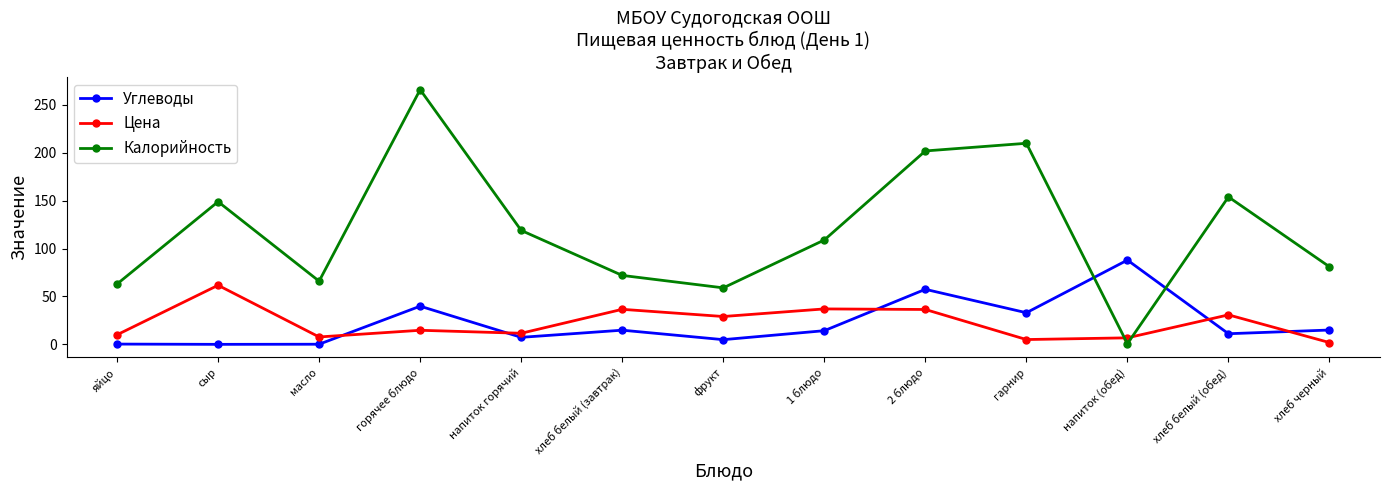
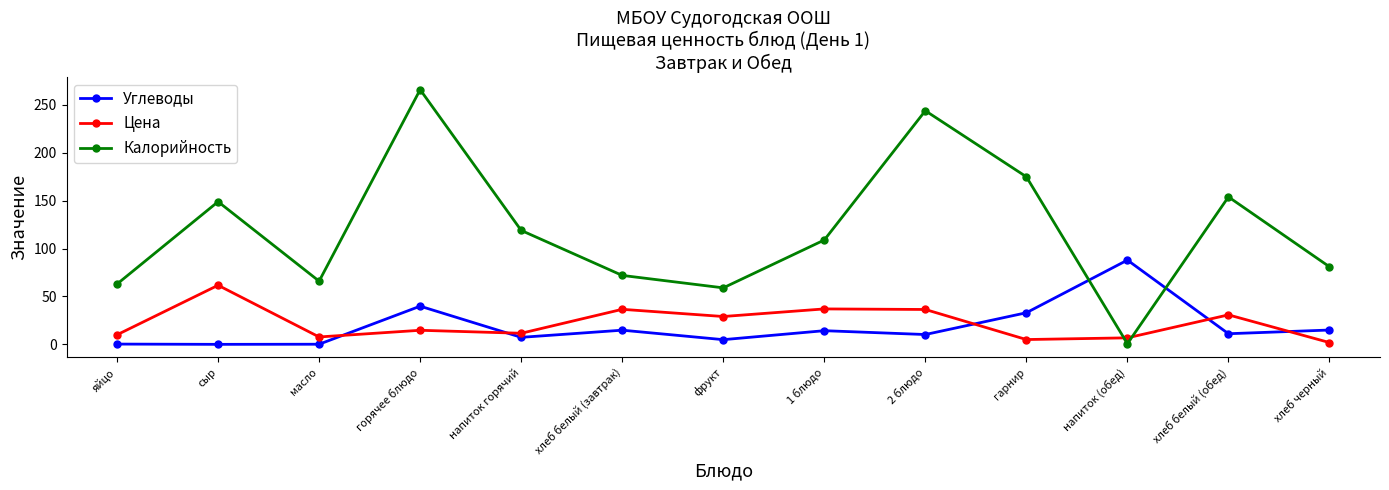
Углеводы, 2 блюдо: 60 -> 10
Калорийность, 2 блюдо: 200 -> 240
Калорийность, гарнир: 210 -> 180
